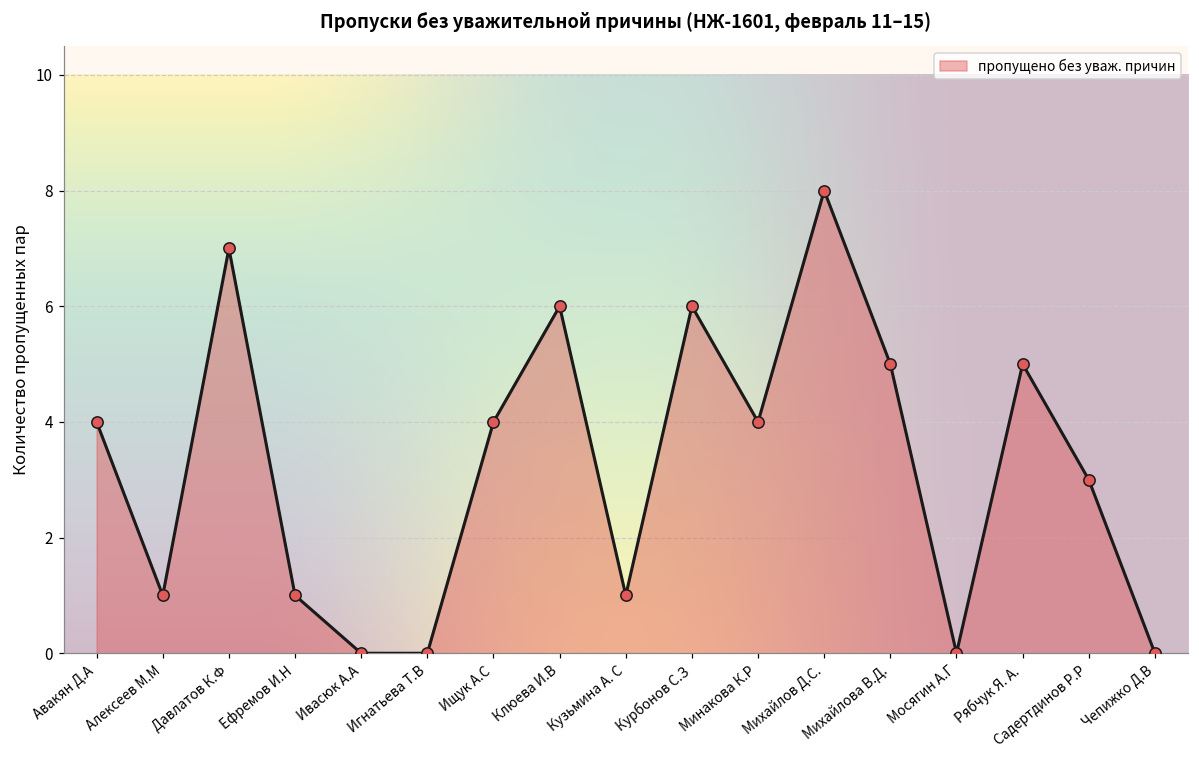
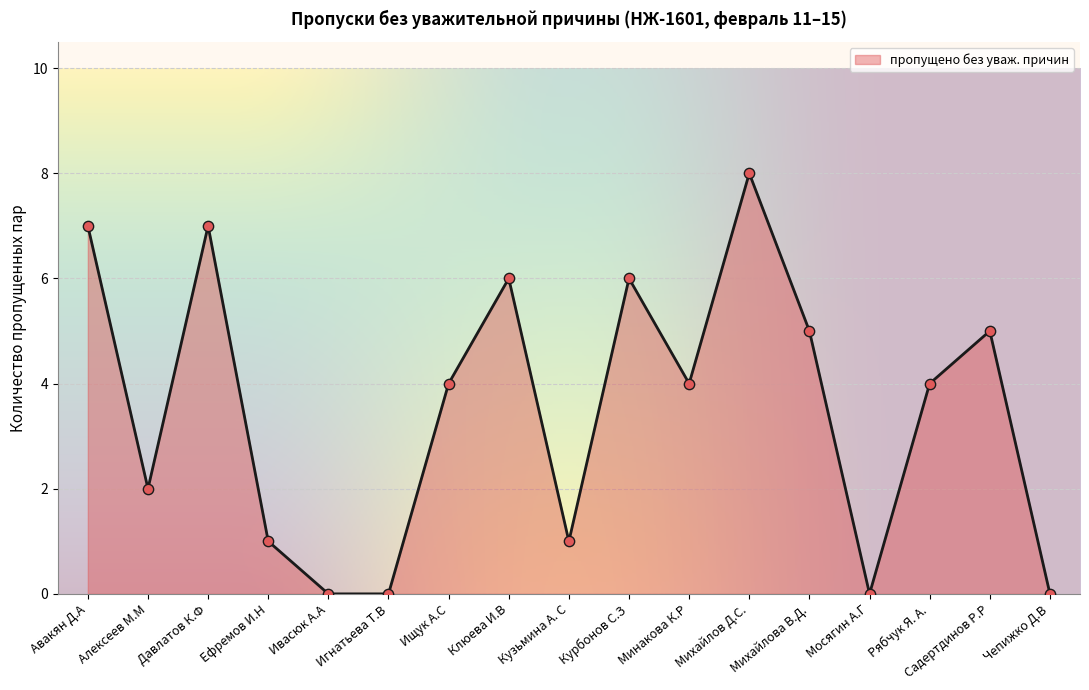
Авакян Д.А: 4 -> 7
Алексеев М.М: 1 -> 2
Рябчук Я. А.: 5 -> 4
Садертдинов Р.Р: 3 -> 5
